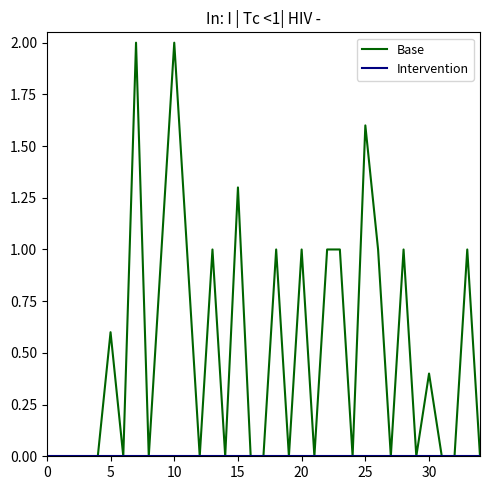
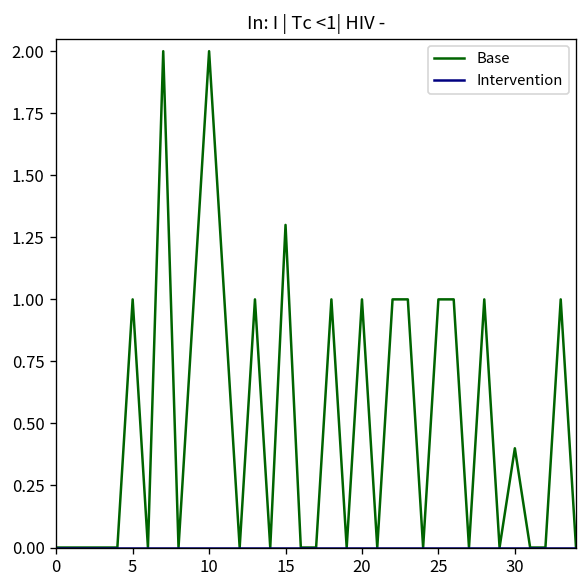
Base, 5: 0.6 -> 1.0
Base, 25: 1.6 -> 1.0
